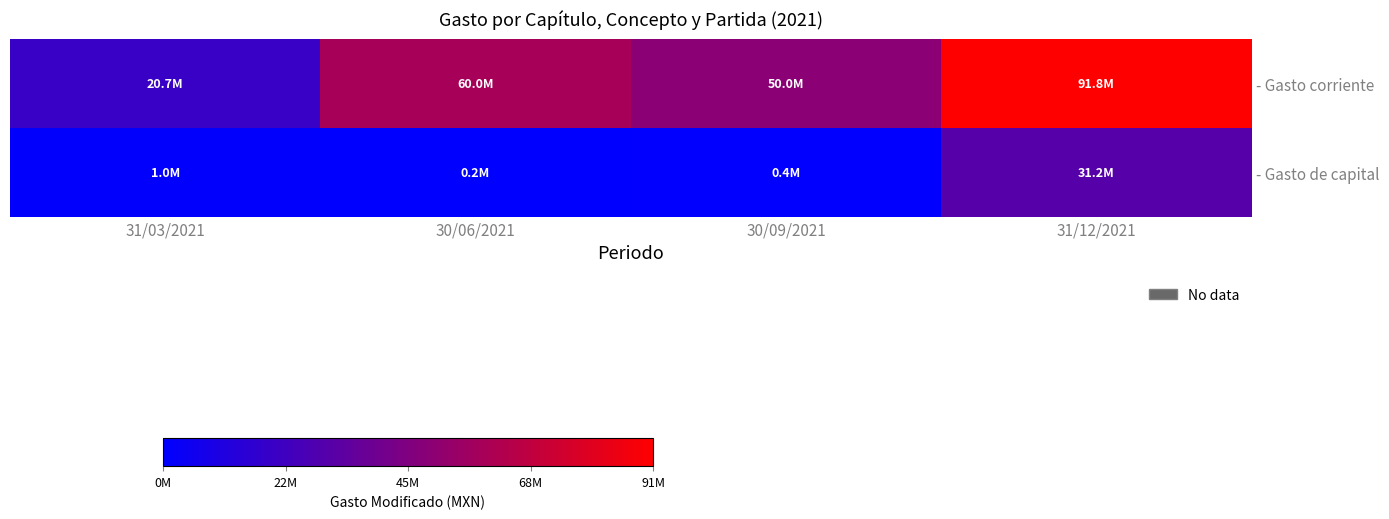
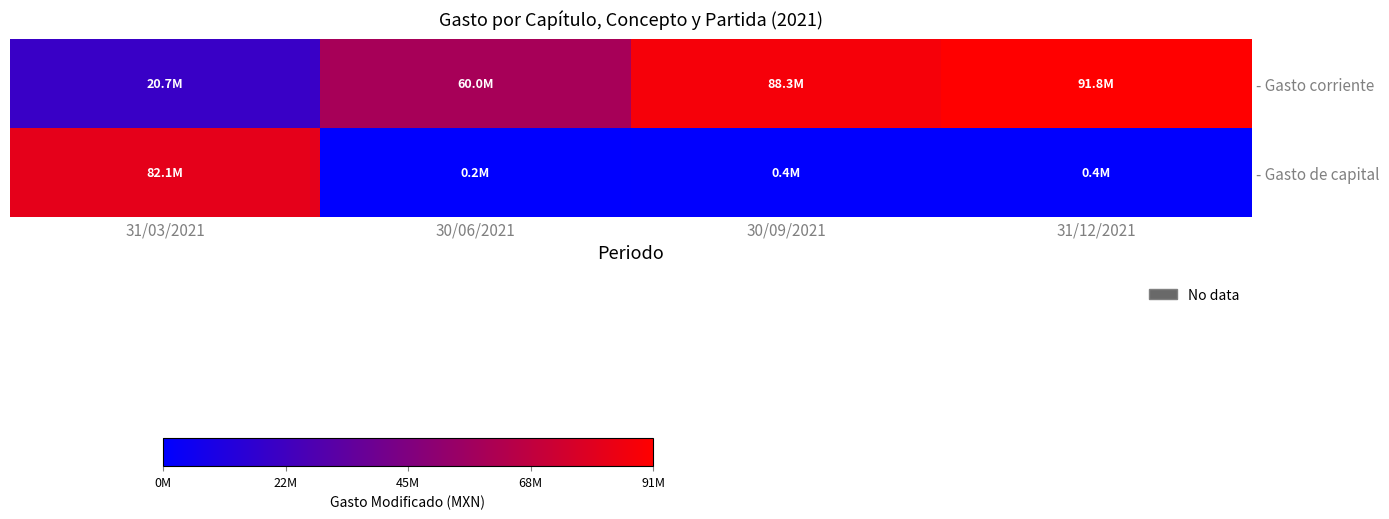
- Gasto corriente, 30/09/2021: 50.0M -> 88.3M
- Gasto de capital, 31/03/2021: 1.0M -> 82.1M
- Gasto de capital, 31/12/2021: 31.2M -> 0.4M
